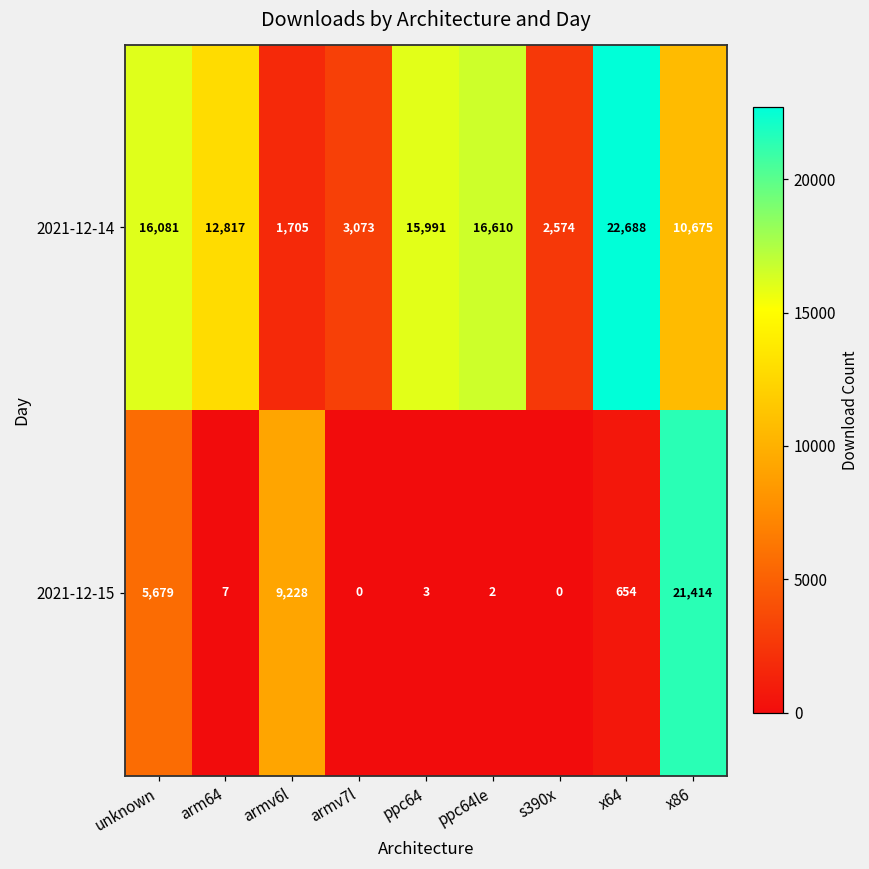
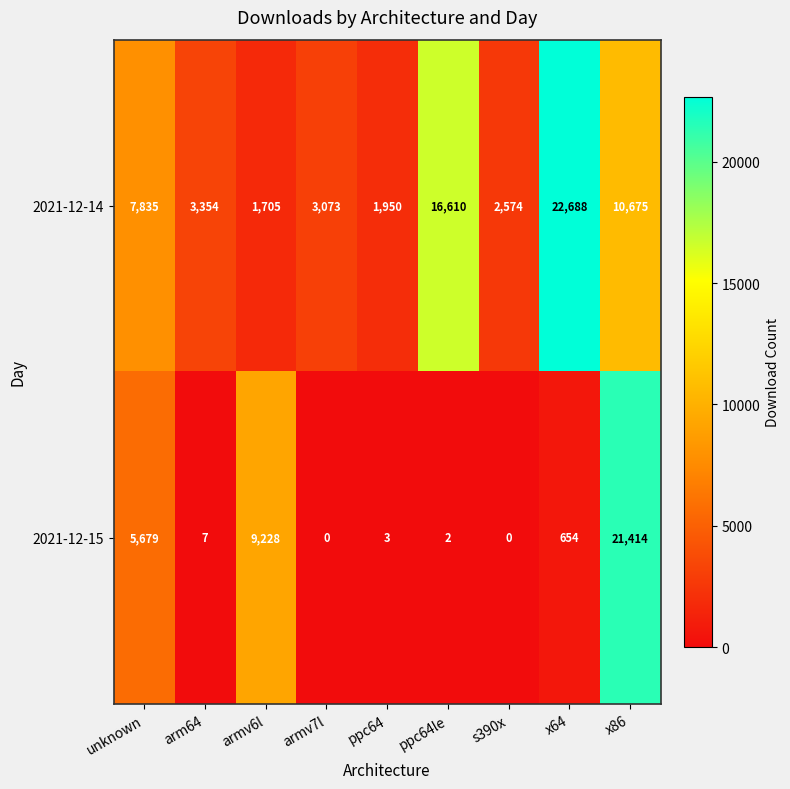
2021-12-14, unknown: 16,081 -> 7,835
2021-12-14, arm64: 12,817 -> 3,354
2021-12-14, ppc64: 15,991 -> 1,950
